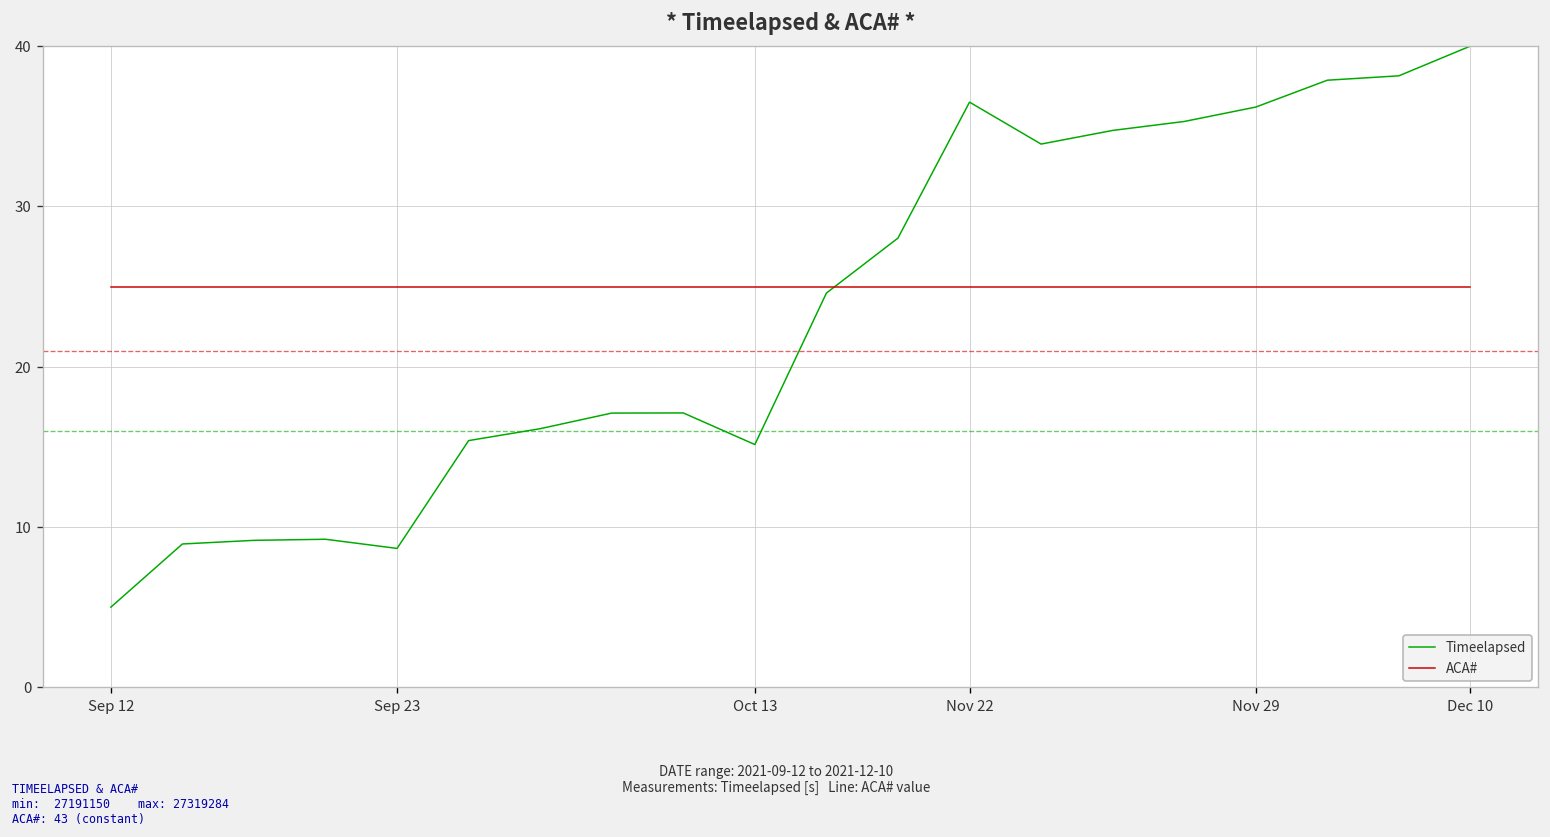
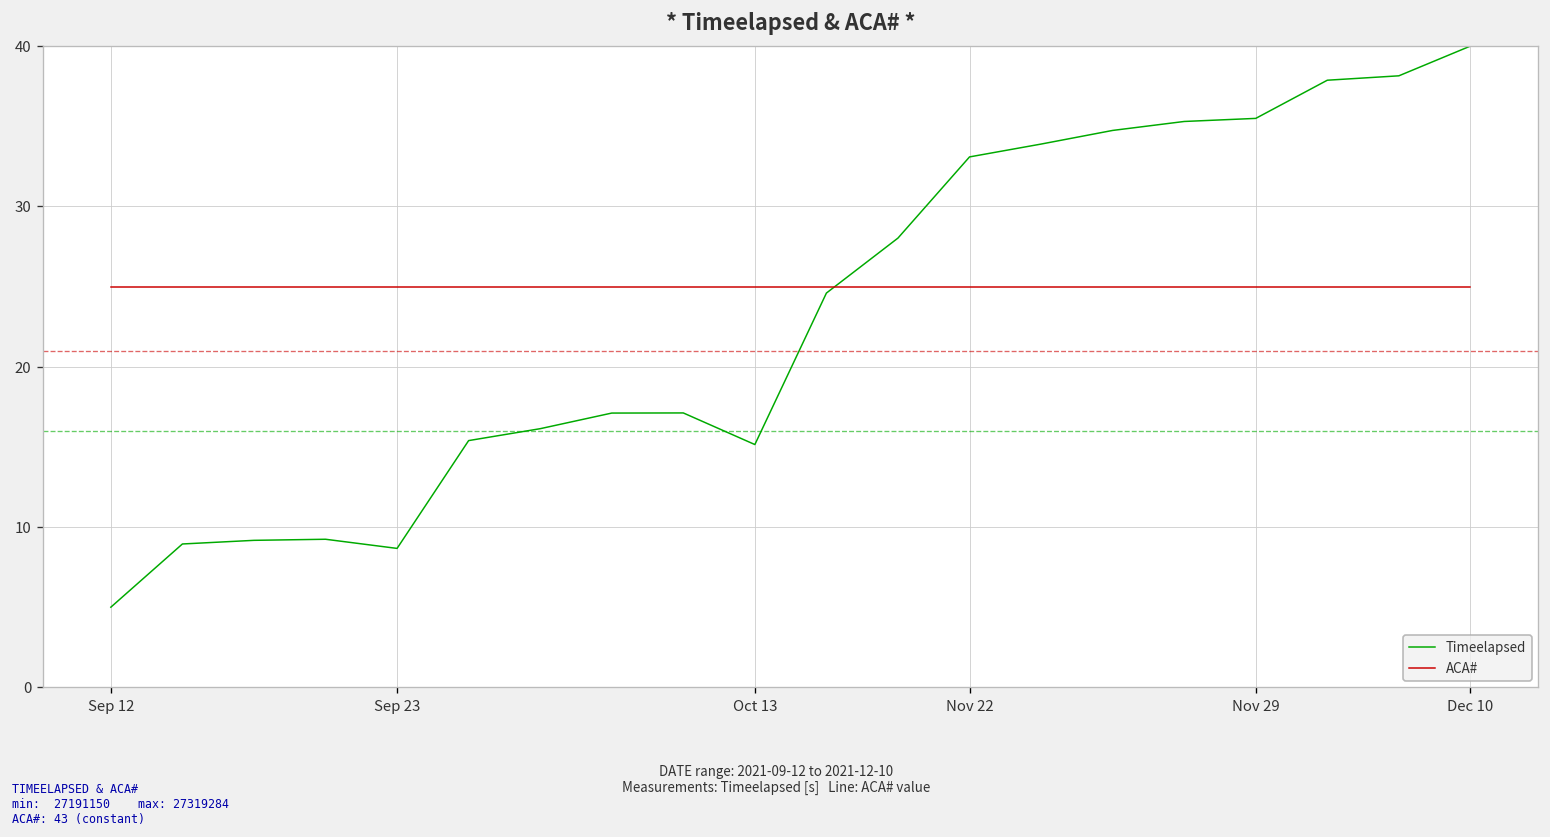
Timeelapsed, Nov 22: 36.5 -> 33.1
Timeelapsed, Nov 29: 36.2 -> 35.5
